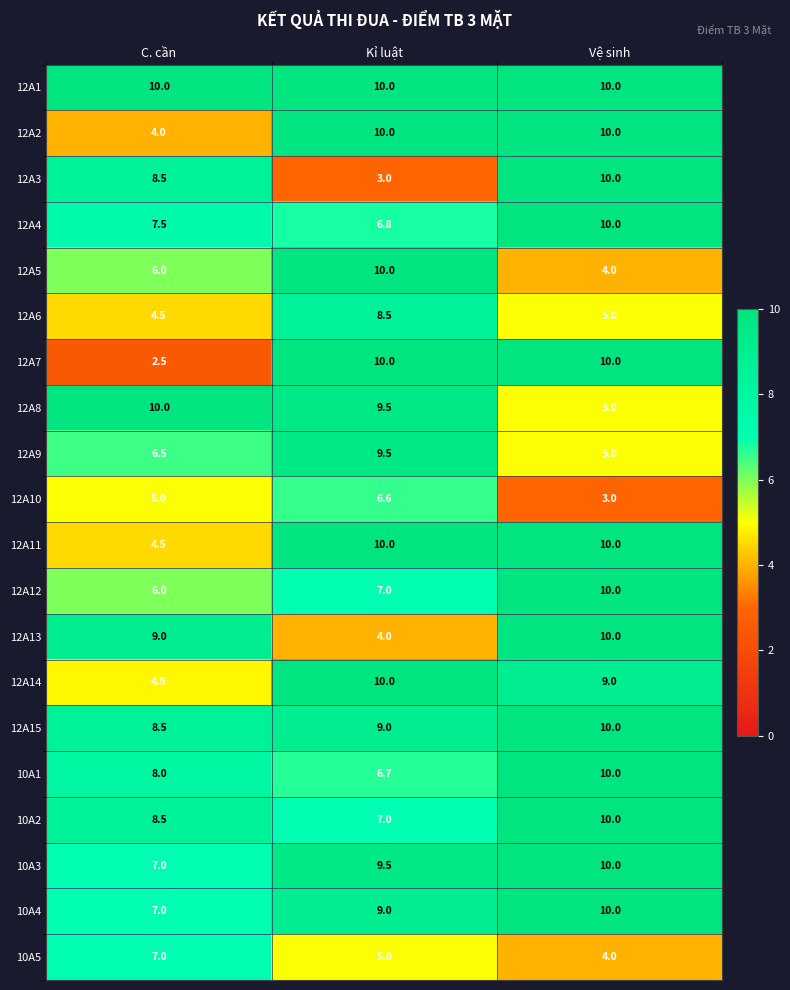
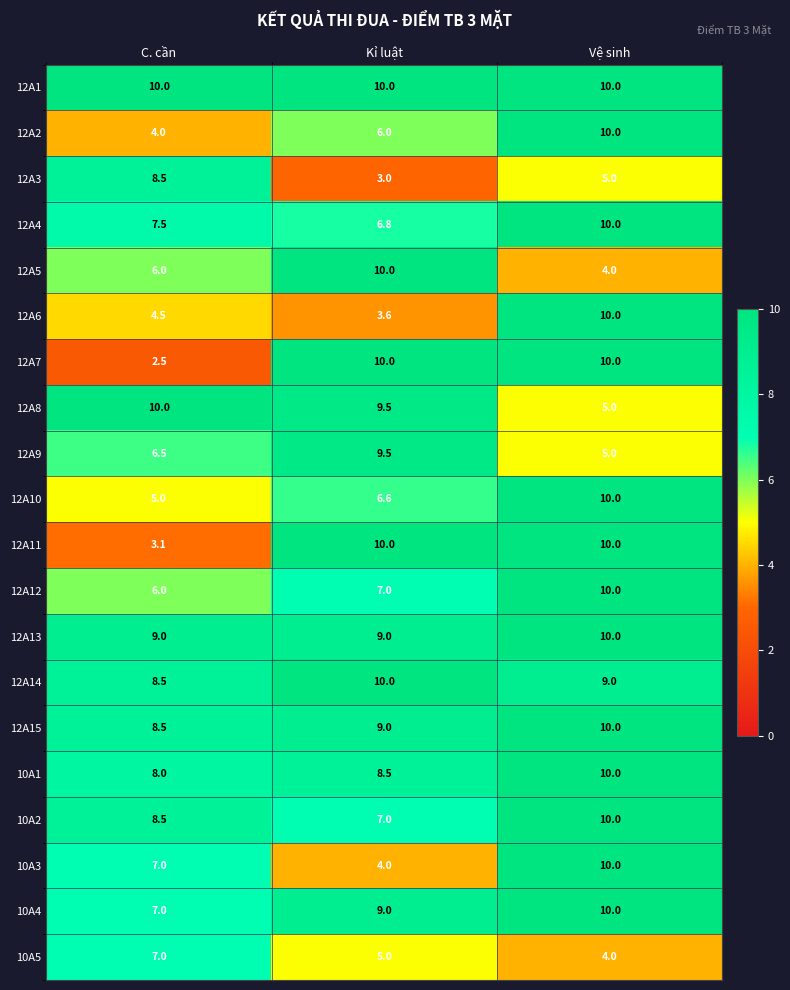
12A2, Kỉ luật: 10.0 -> 6.0
12A3, Vệ sinh: 10.0 -> 5.0
12A6, Kỉ luật: 8.5 -> 3.6
12A6, Vệ sinh: 5.0 -> 10.0
12A10, Vệ sinh: 3.0 -> 10.0
12A11, C. cần: 4.5 -> 3.1
12A13, Kỉ luật: 4.0 -> 9.0
12A14, C. cần: 4.9 -> 8.5
10A1, Kỉ luật: 6.7 -> 8.5
10A3, Kỉ luật: 9.5 -> 4.0
